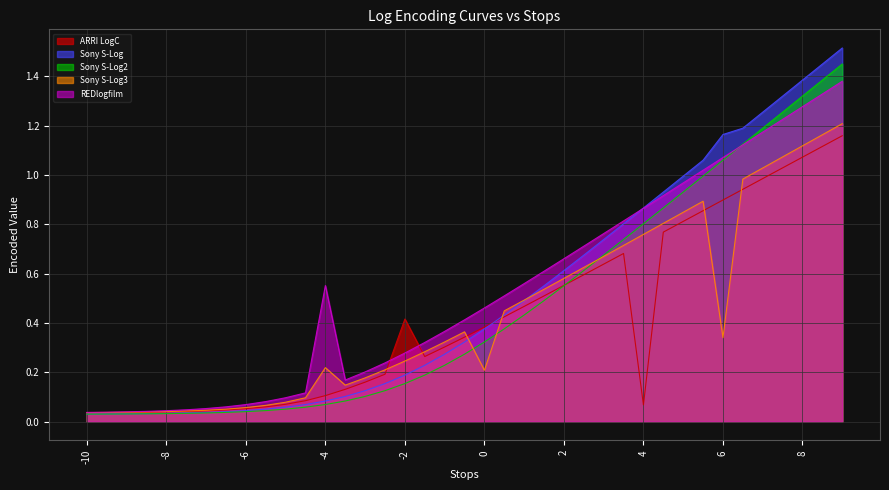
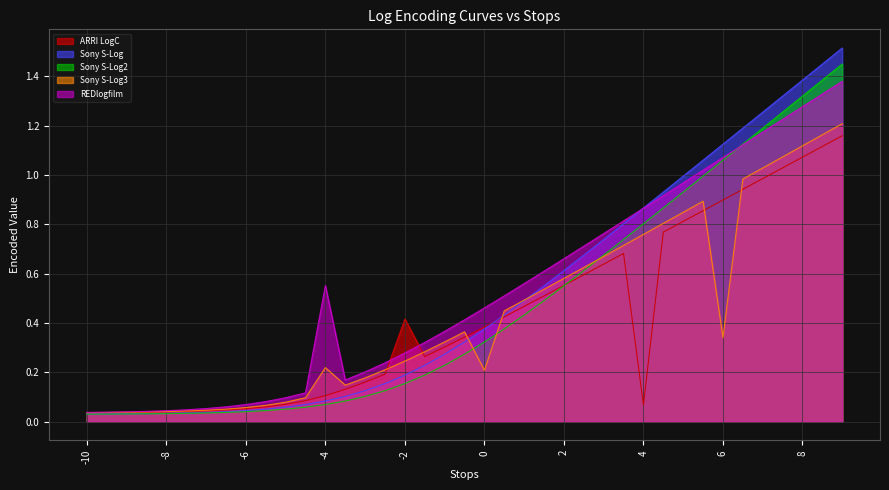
Sony S-Log, 6: 1.16 -> 1.13
